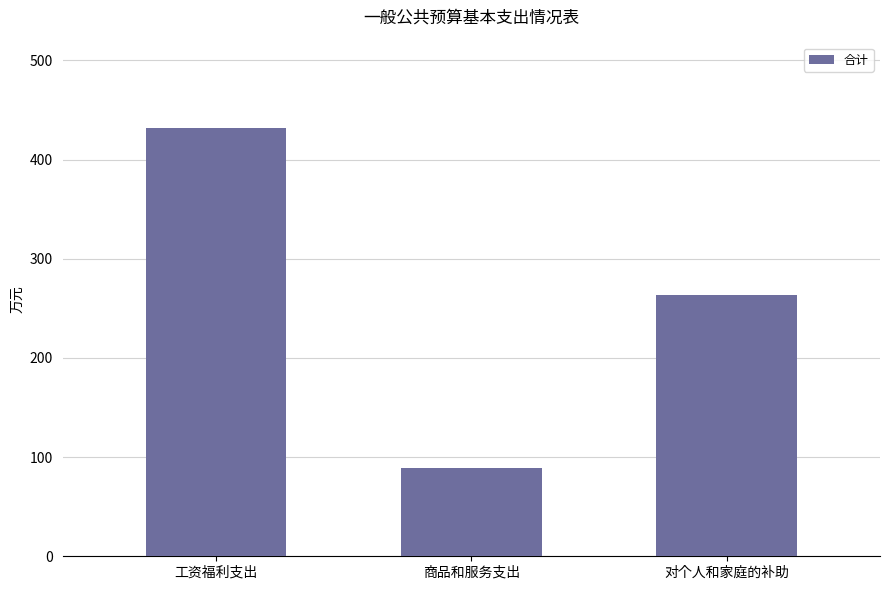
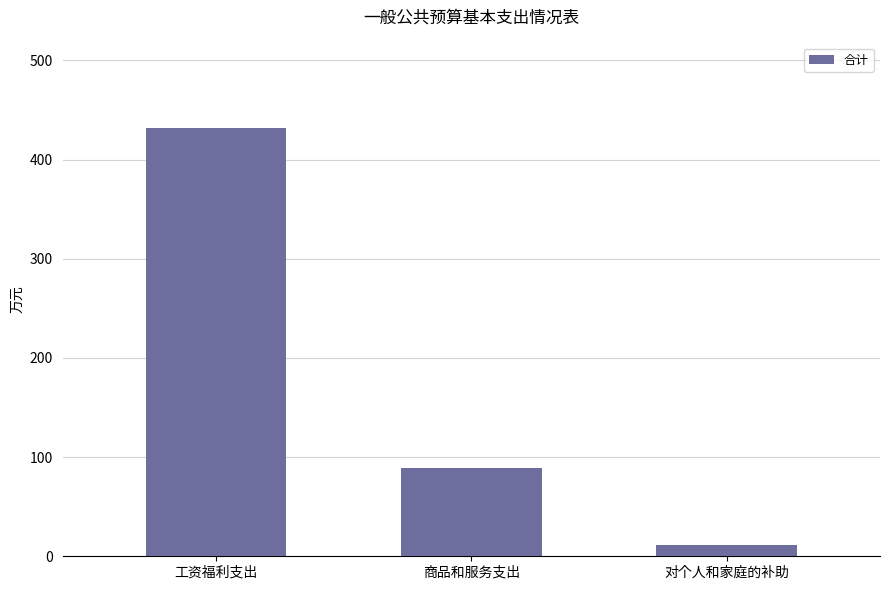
对个人和家庭的补助: 260 -> 10
